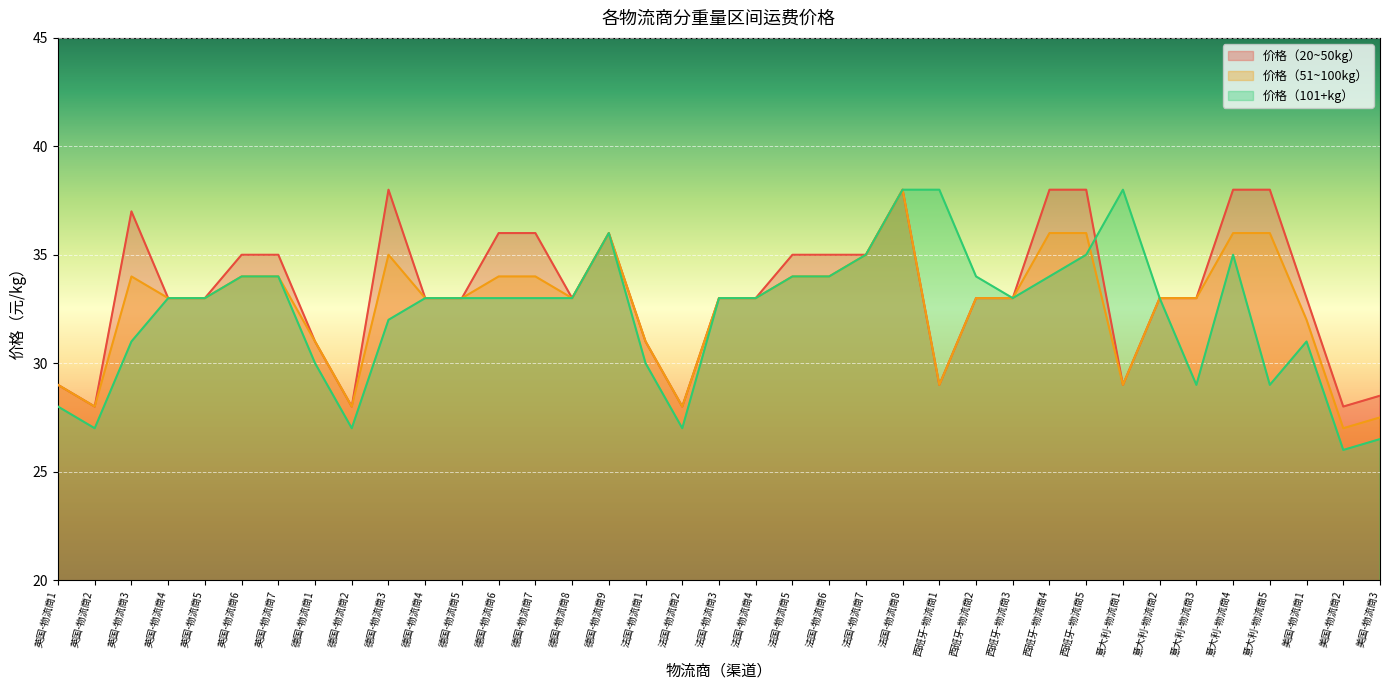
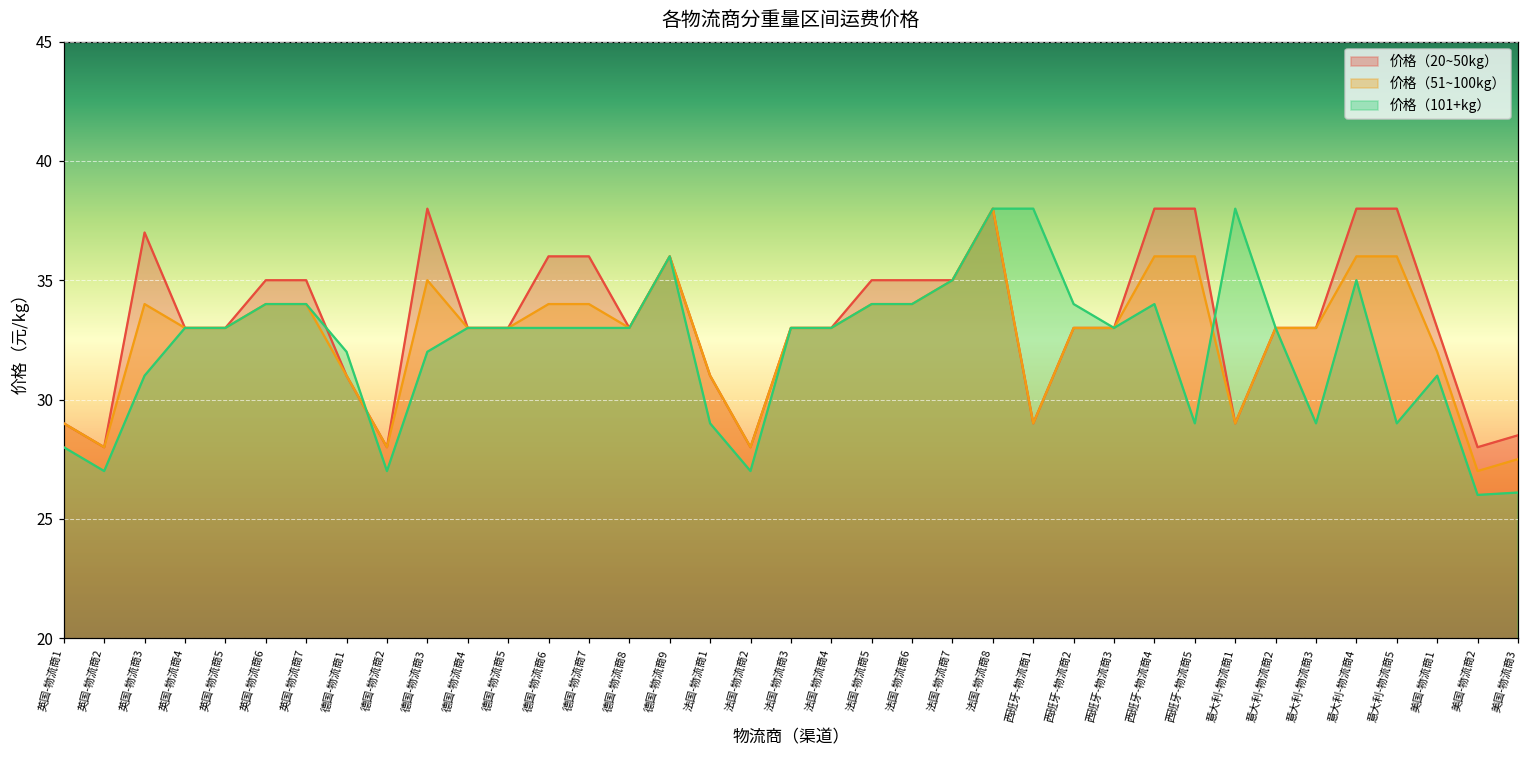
价格（101+kg）, 德国-物流商1: 30 -> 32
价格（101+kg）, 法国-物流商1: 30 -> 29
价格（101+kg）, 西班牙-物流商5: 35 -> 29
价格（101+kg）, 美国-物流商3: 26.5 -> 26.1
